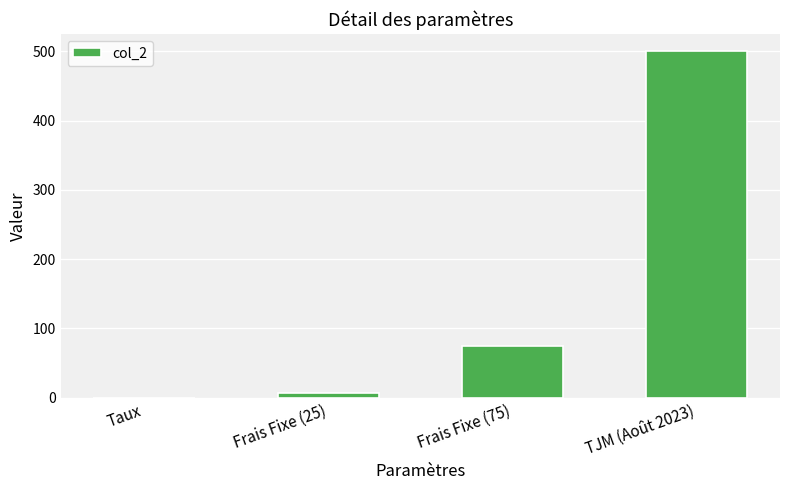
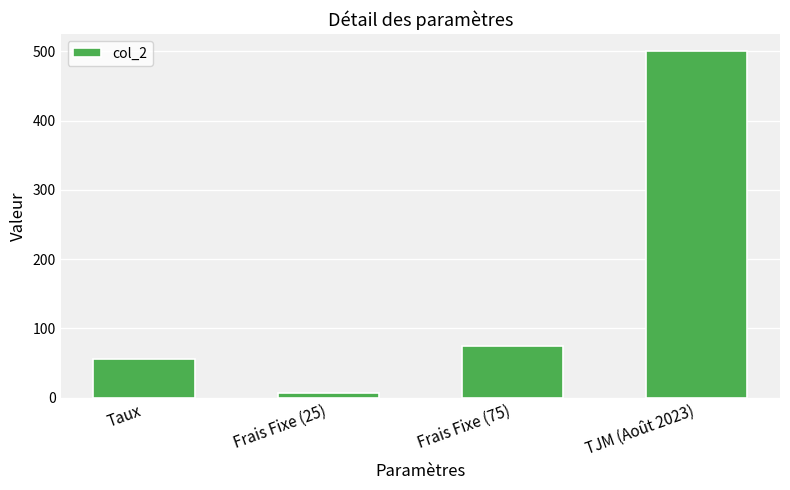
Taux: 0 -> 60
